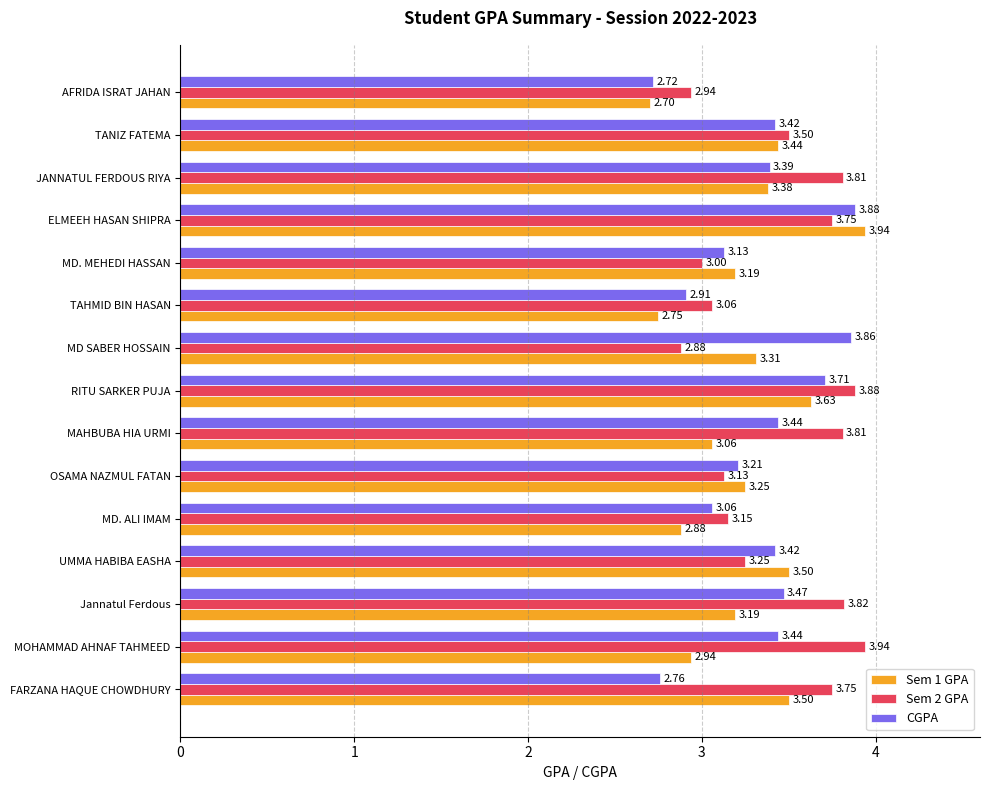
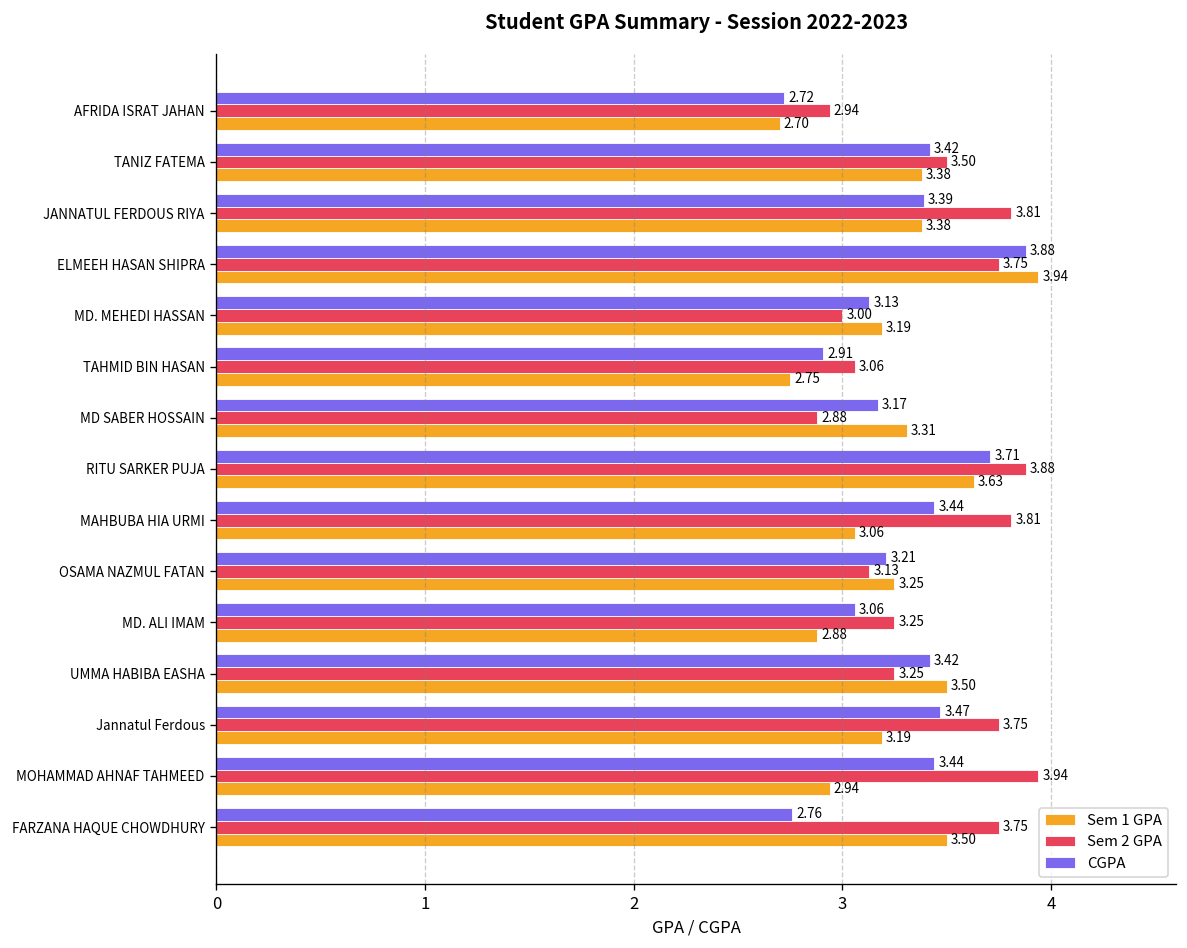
Sem 1 GPA, TANIZ FATEMA: 3.44 -> 3.38
CGPA, MD SABER HOSSAIN: 3.86 -> 3.17
Sem 2 GPA, MD. ALI IMAM: 3.15 -> 3.25
Sem 2 GPA, Jannatul Ferdous: 3.82 -> 3.75
